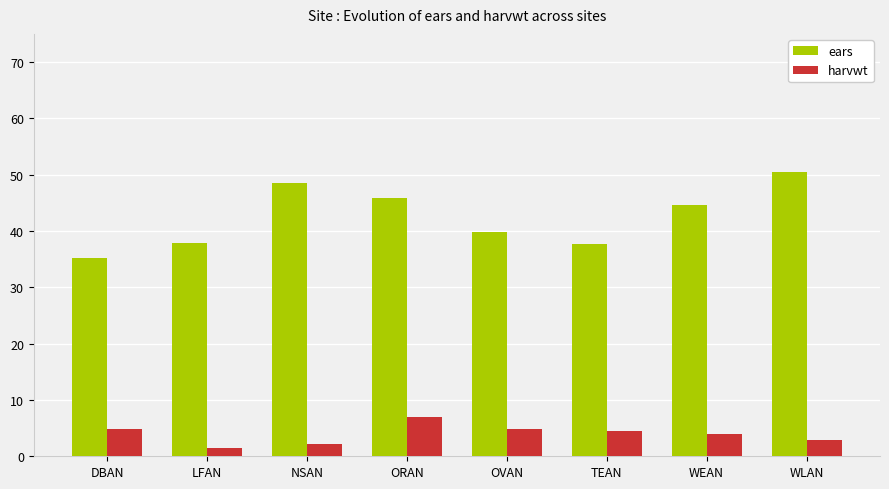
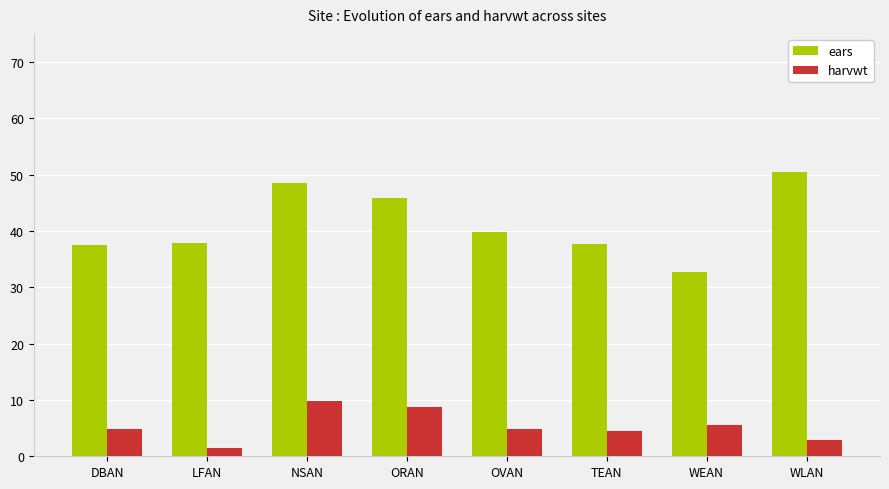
ears, DBAN: 35 -> 38
harvwt, NSAN: 2 -> 10
harvwt, ORAN: 7 -> 9
ears, WEAN: 45 -> 33
harvwt, WEAN: 4 -> 6
